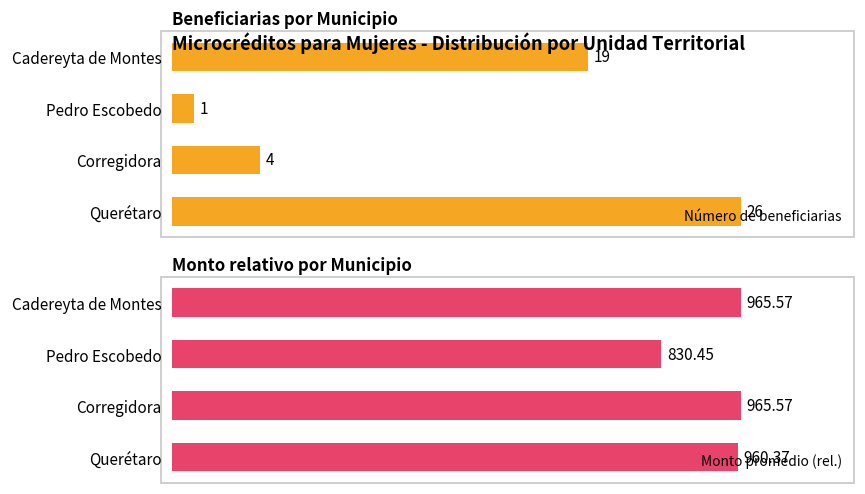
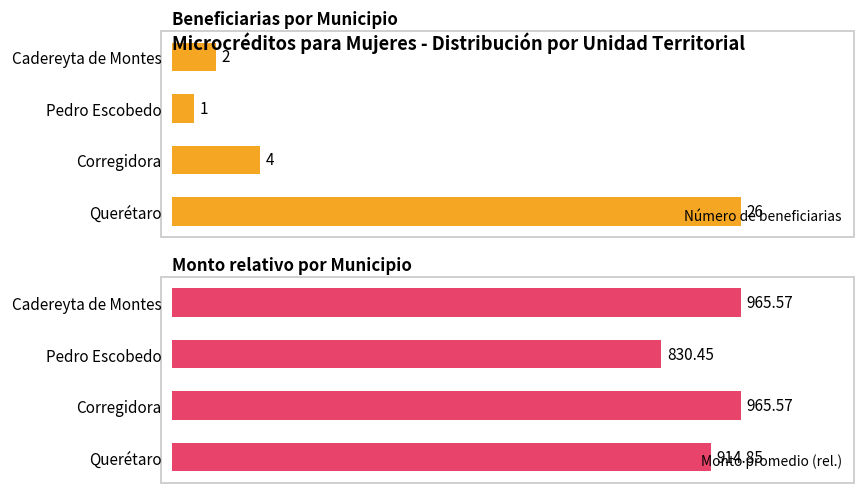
Beneficiarias por Municipio, Cadereyta de Montes: 19 -> 2
Monto relativo por Municipio, Querétaro: 960.37 -> 914.85
